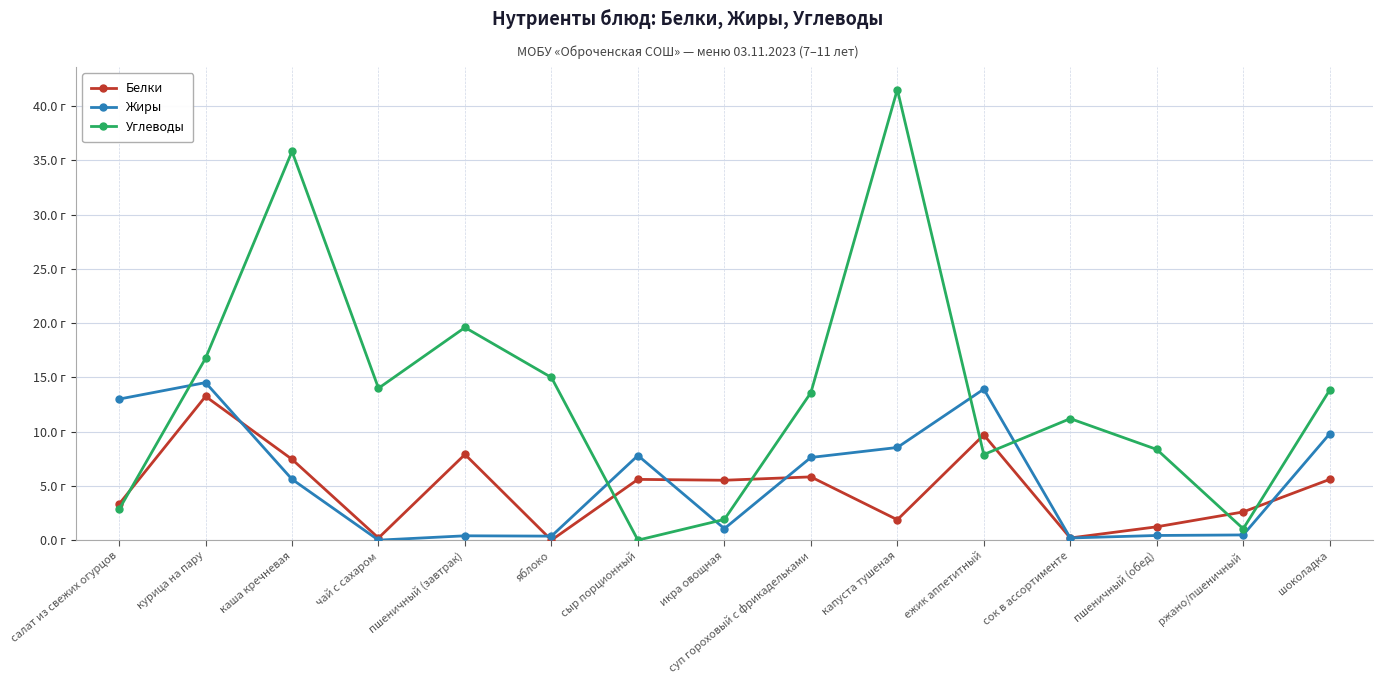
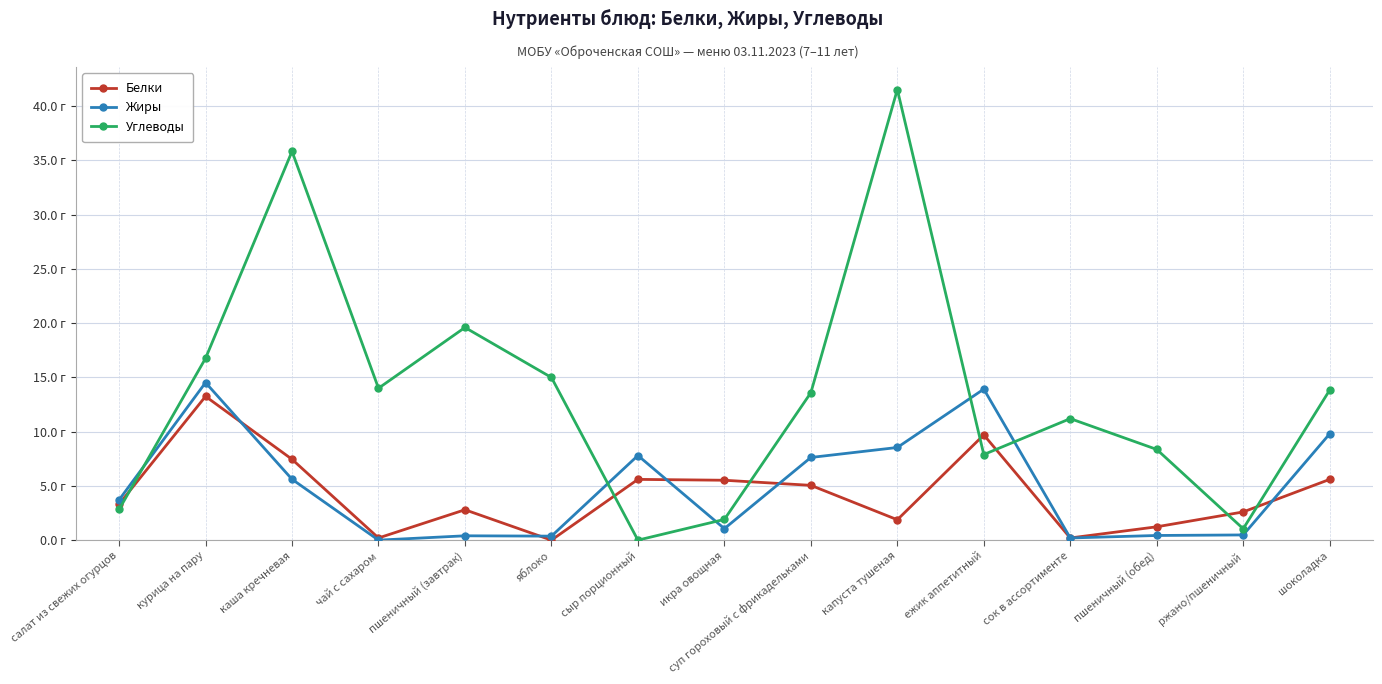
Жиры, салат из свежих огурцов: 13.0 г -> 3.7 г
Белки, пшеничный (завтрак): 7.9 г -> 2.8 г
Белки, суп гороховый с фрикадельками: 5.8 г -> 5.1 г
